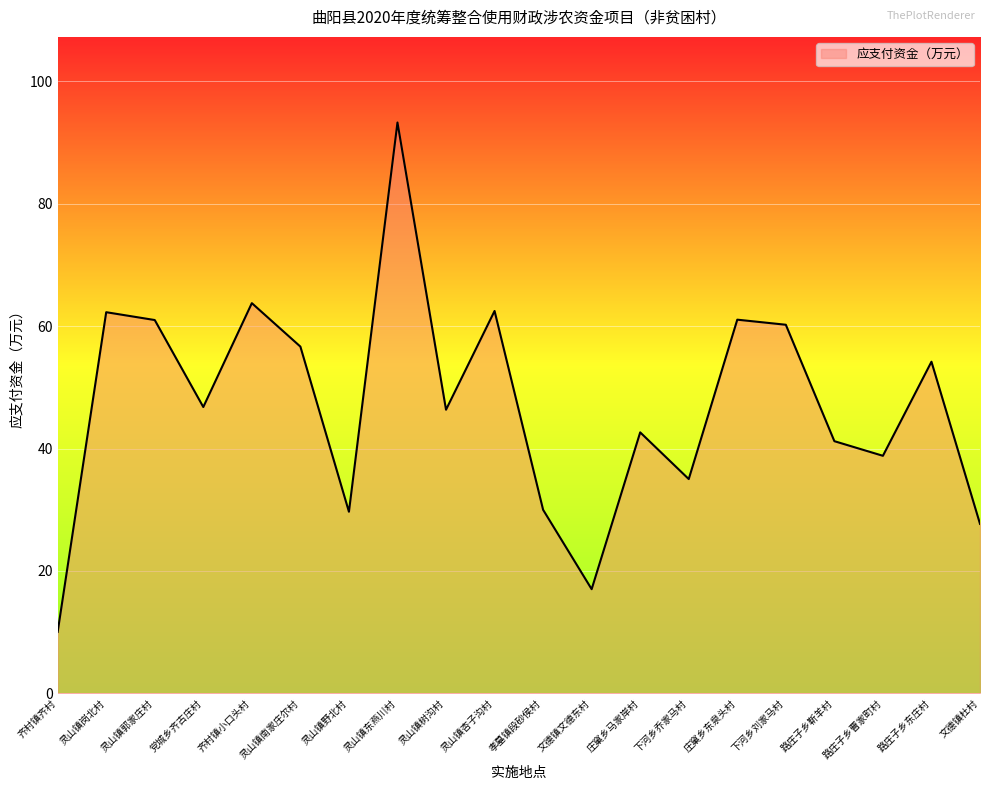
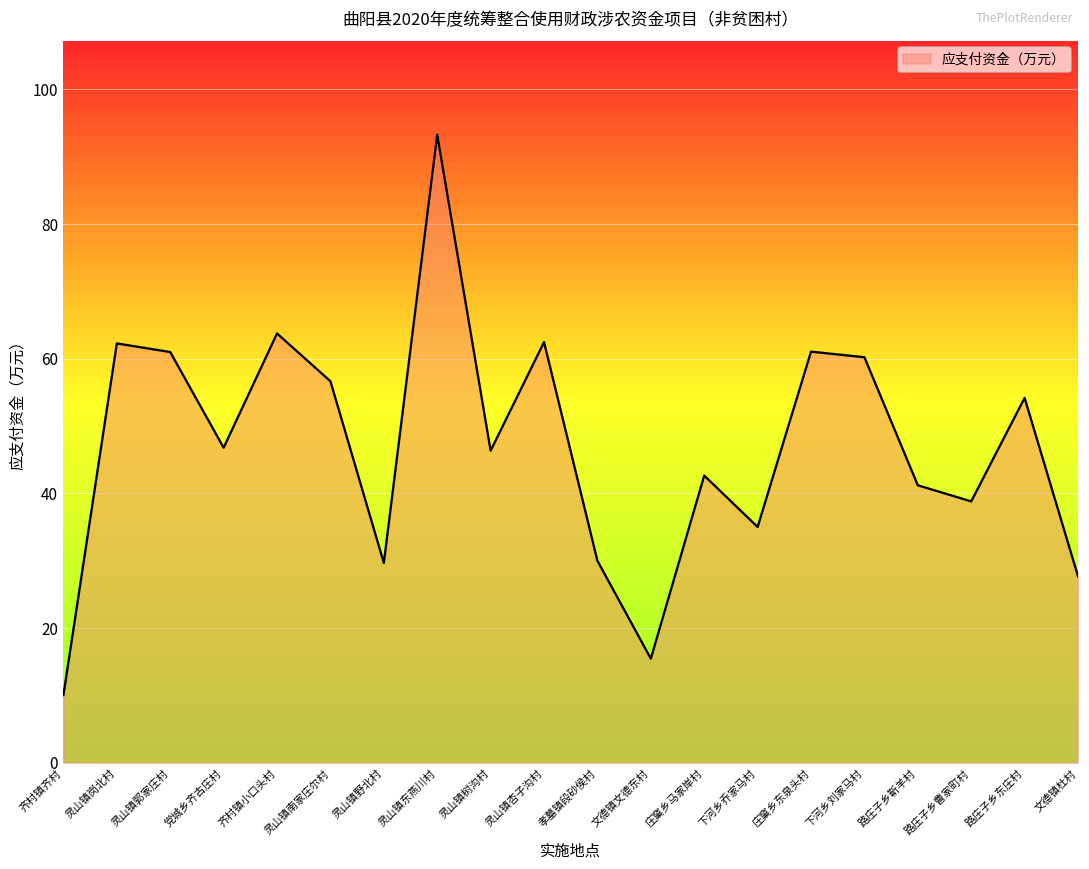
文德镇文德东村: 17 -> 15
